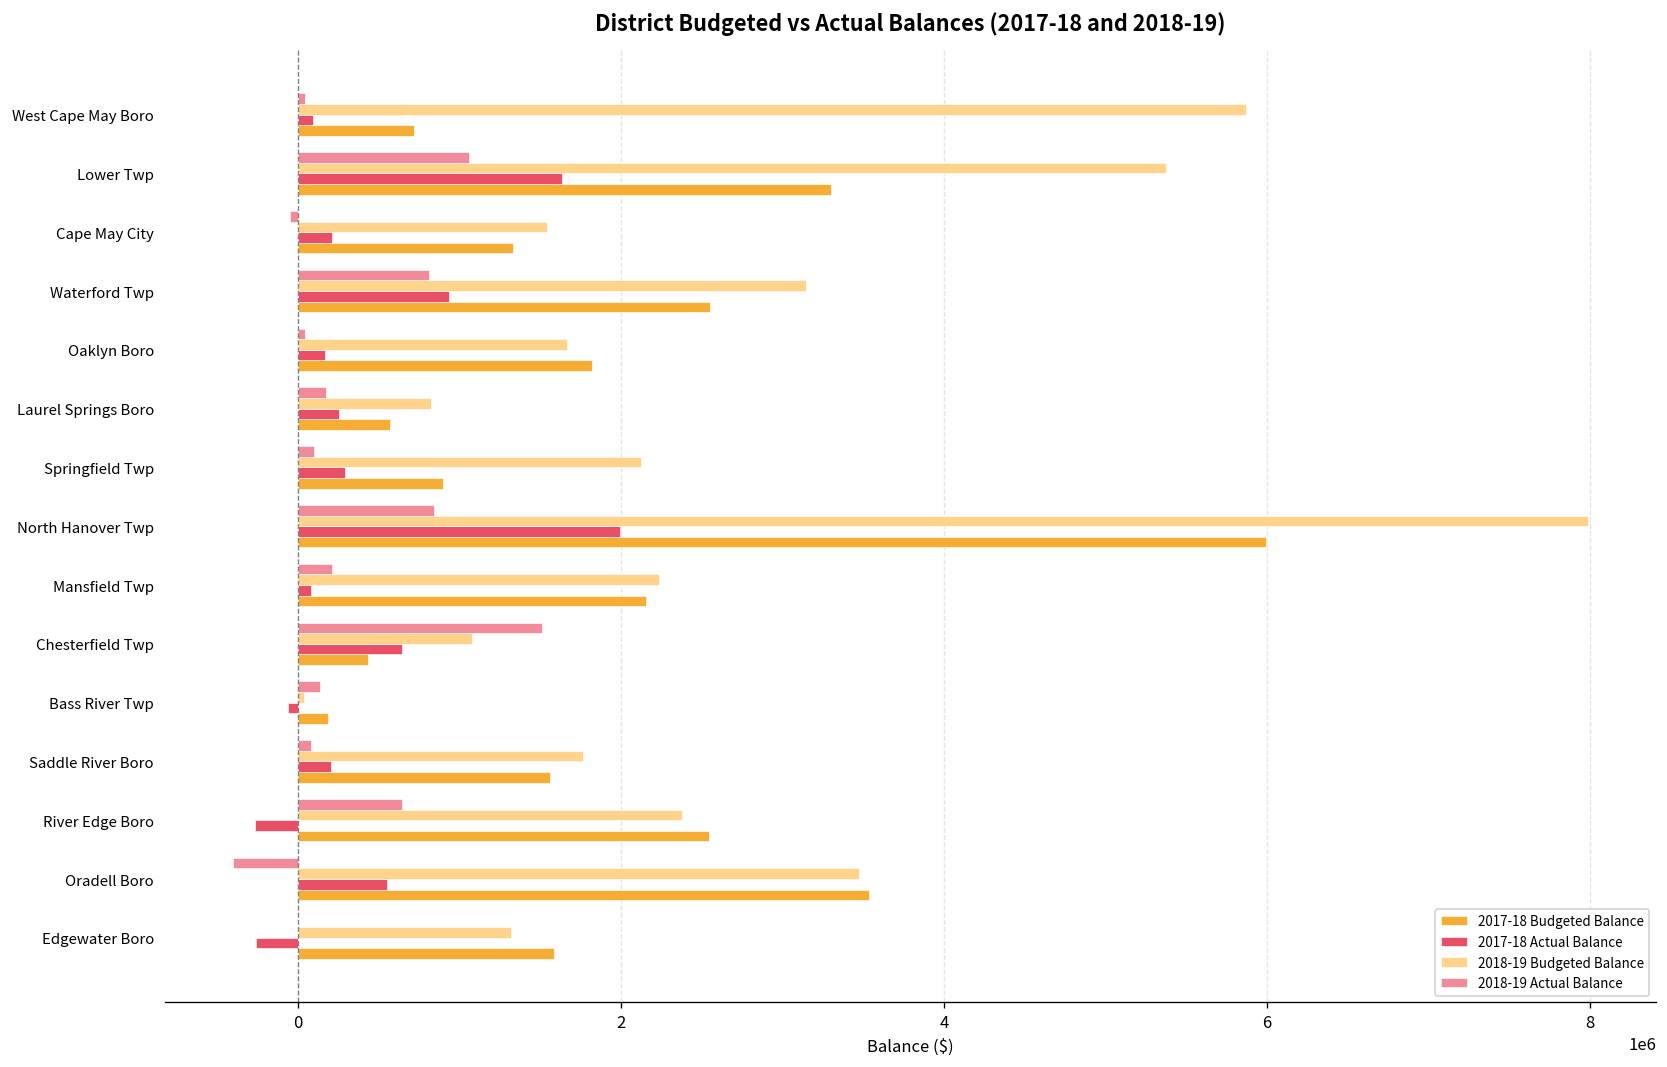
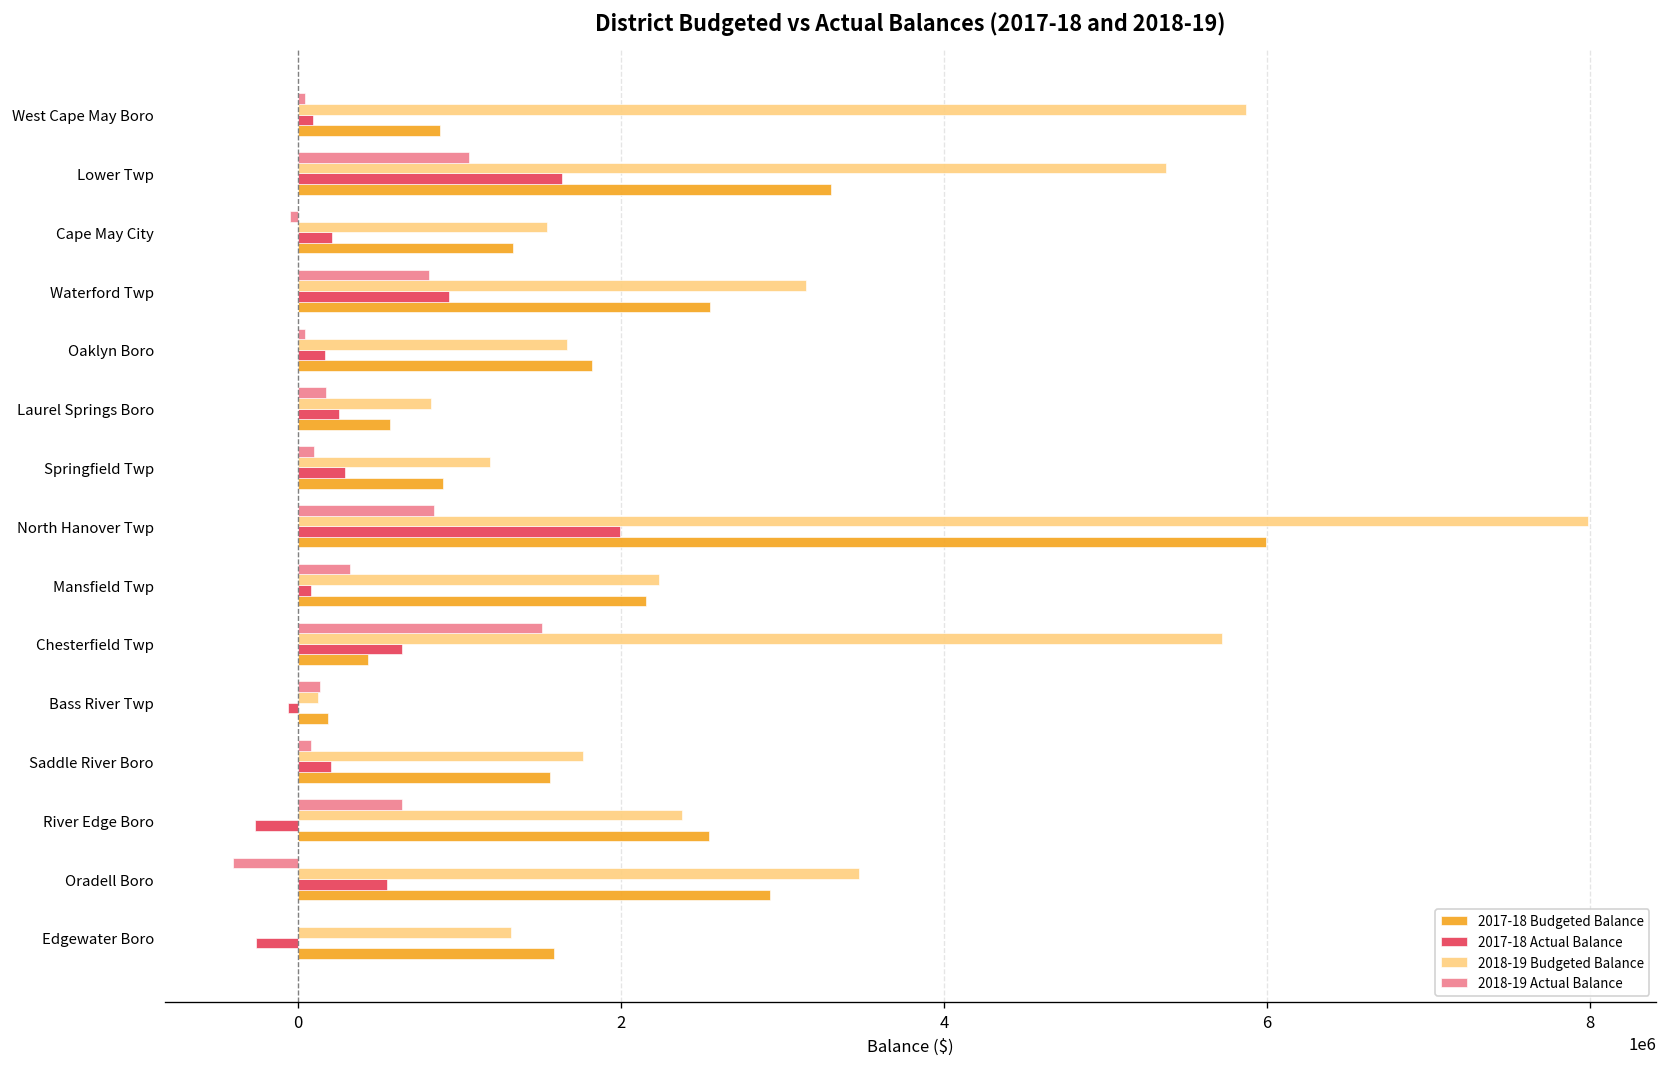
2017-18 Budgeted Balance, West Cape May Boro: 720000 -> 880000
2018-19 Budgeted Balance, Springfield Twp: 2120000 -> 1190000
2018-19 Actual Balance, Mansfield Twp: 210000 -> 320000
2018-19 Budgeted Balance, Chesterfield Twp: 1080000 -> 5720000
2018-19 Budgeted Balance, Bass River Twp: 40000 -> 120000
2017-18 Budgeted Balance, Oradell Boro: 3530000 -> 2930000
